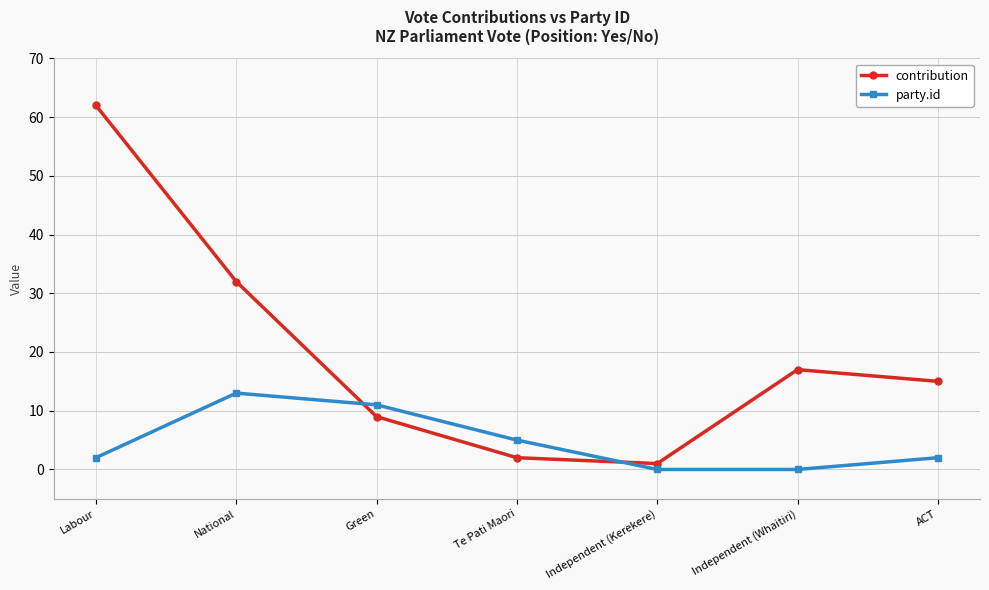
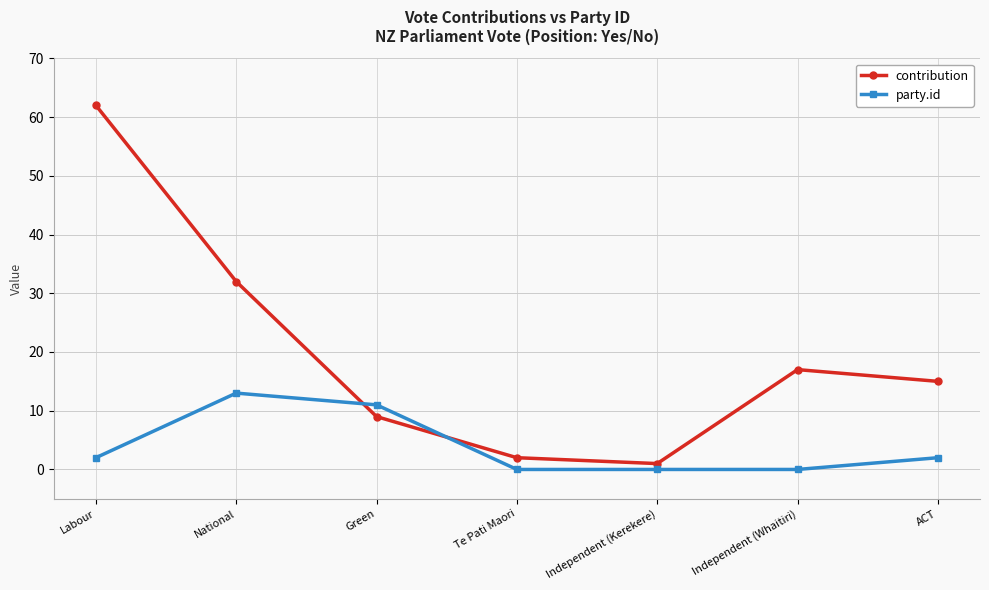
party.id, Te Pati Maori: 5 -> 0
